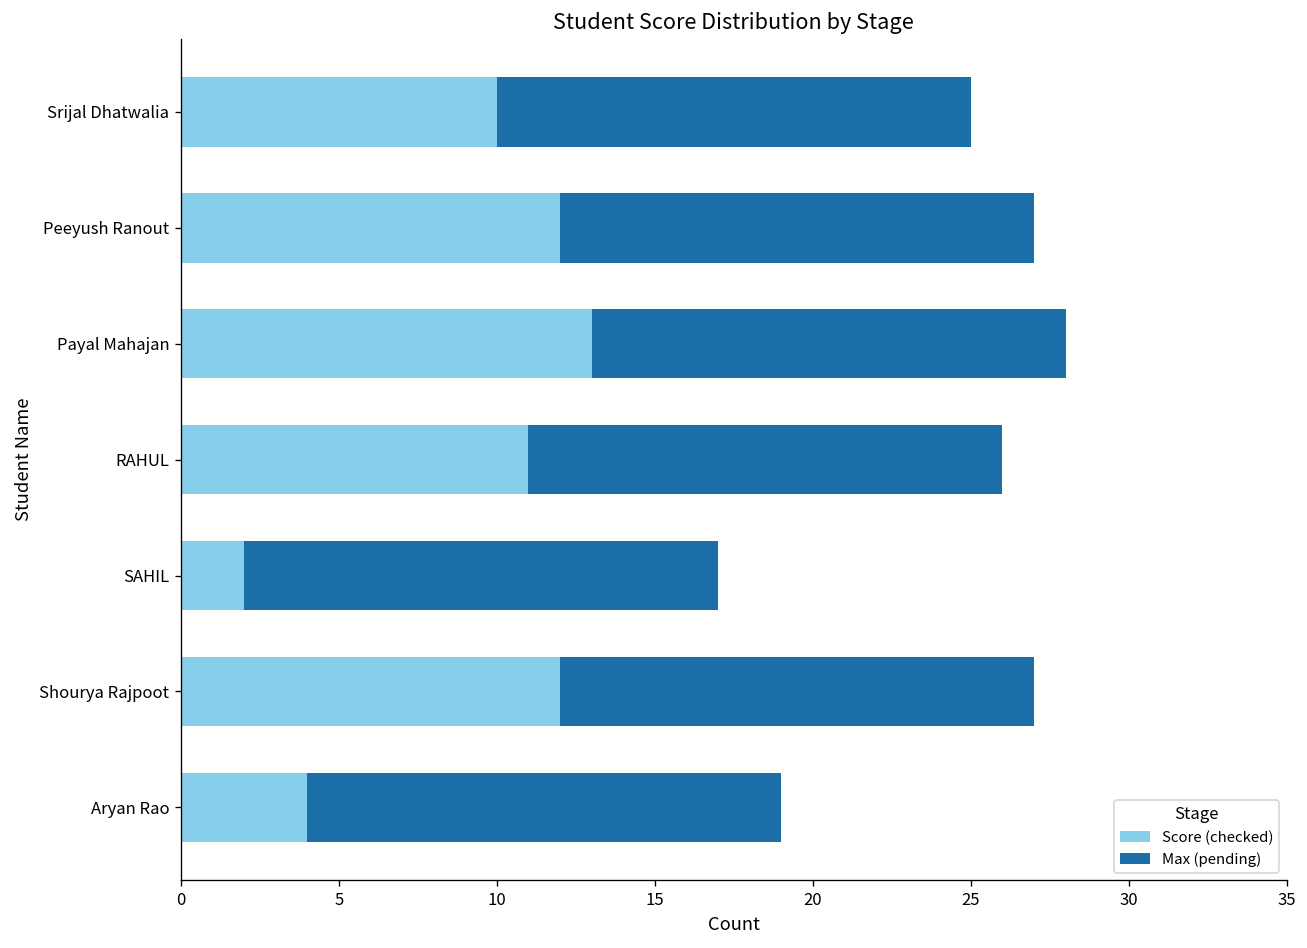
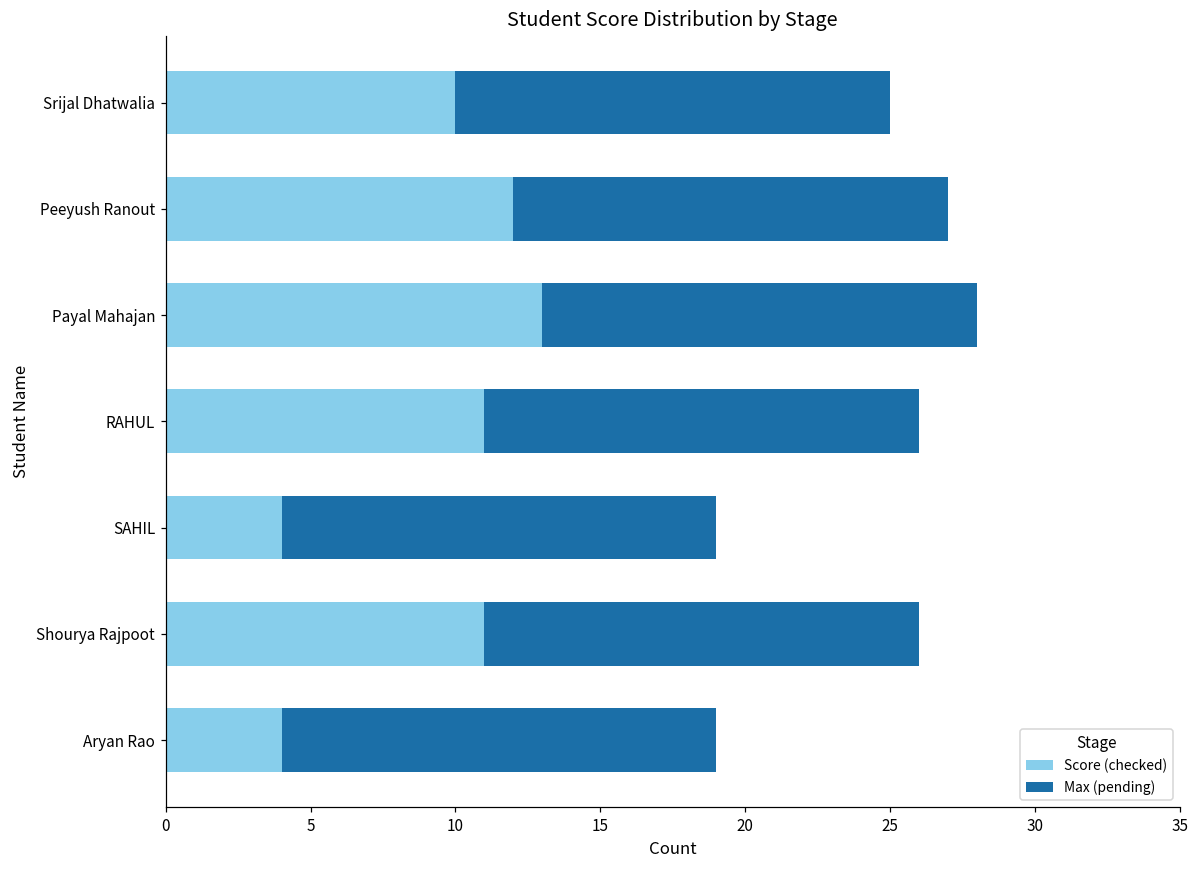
Score (checked), SAHIL: 2 -> 4
Score (checked), Shourya Rajpoot: 12 -> 11
